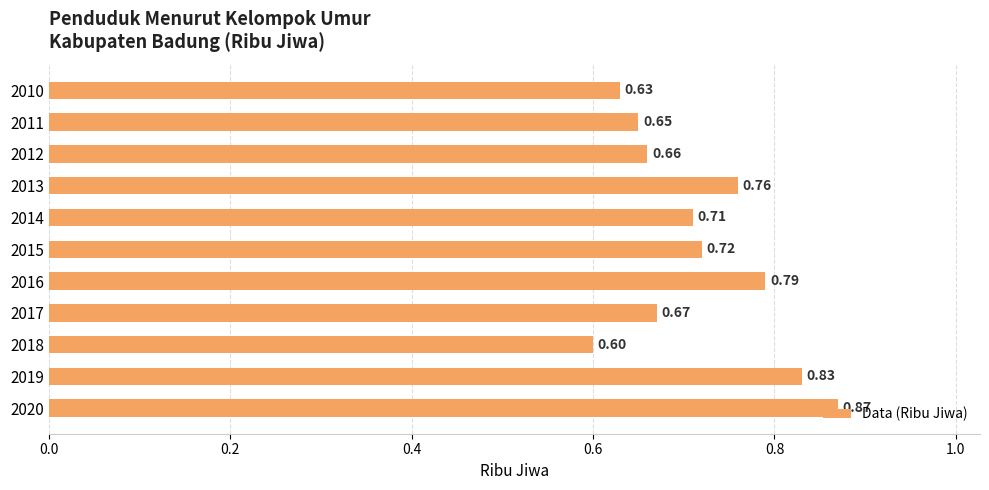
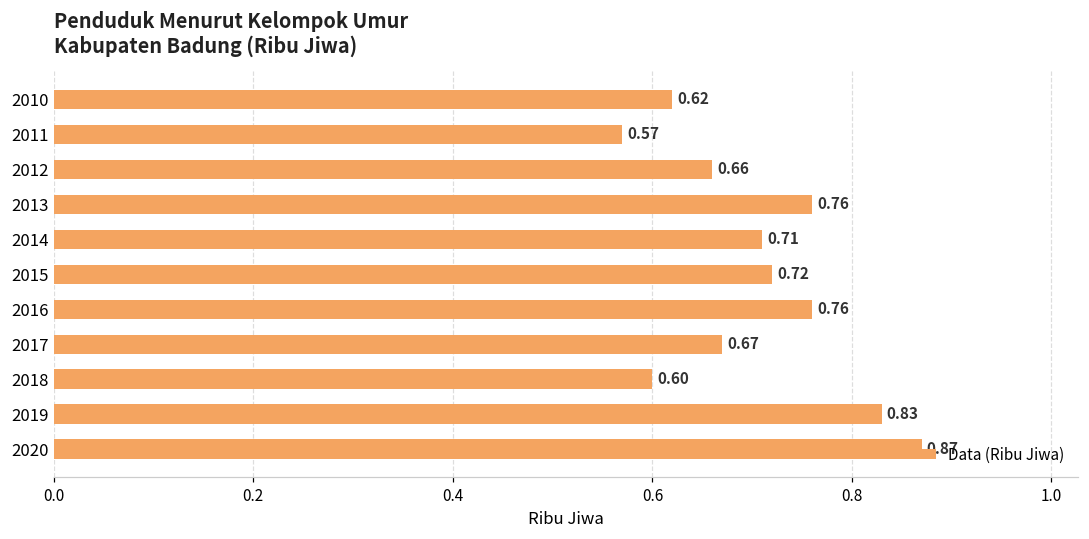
2010: 0.63 -> 0.62
2011: 0.65 -> 0.57
2016: 0.79 -> 0.76
